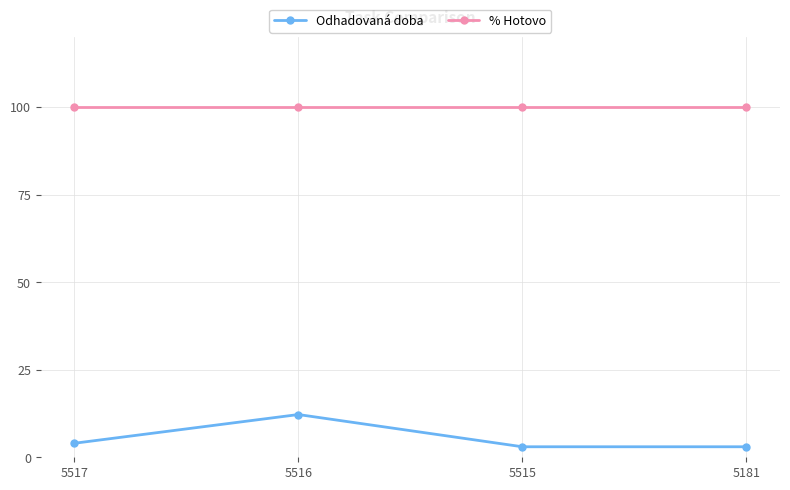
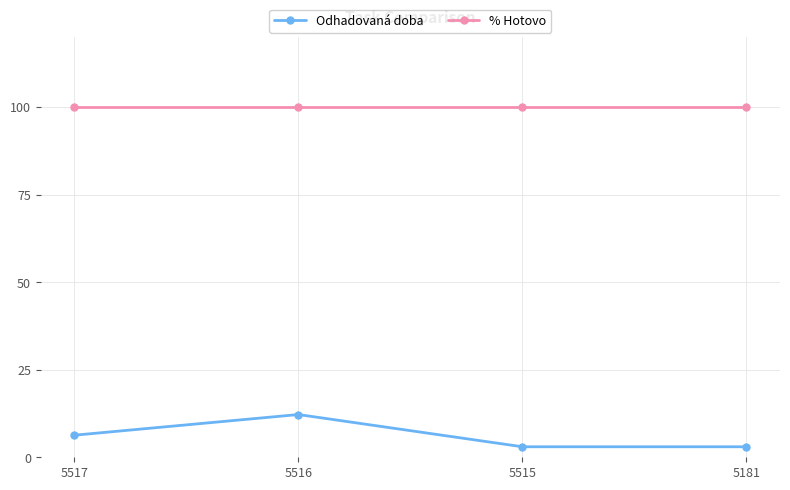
Odhadovaná doba, 5517: 4 -> 6
